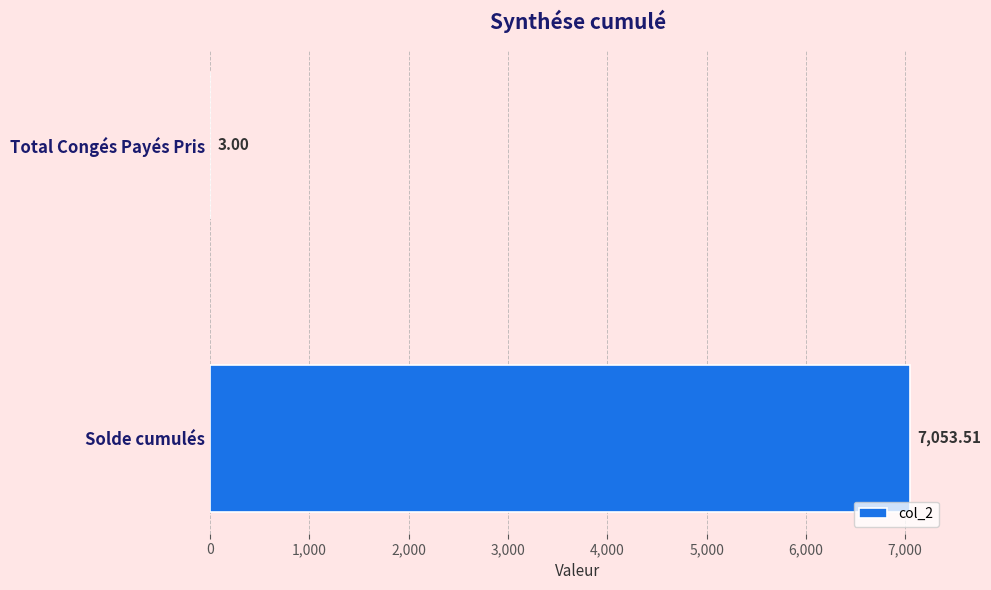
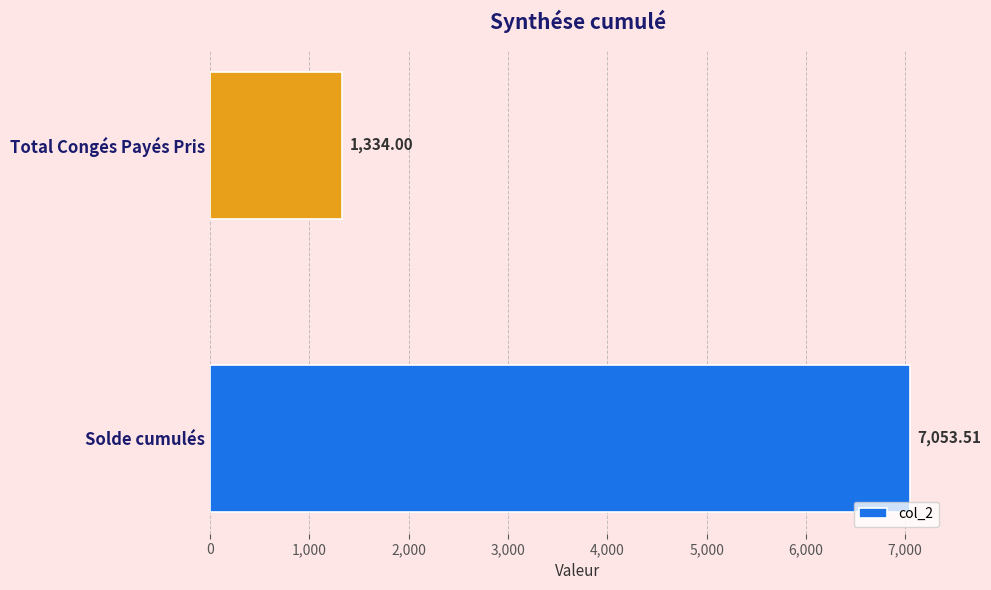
Total Congés Payés Pris: 3.00 -> 1,334.00
